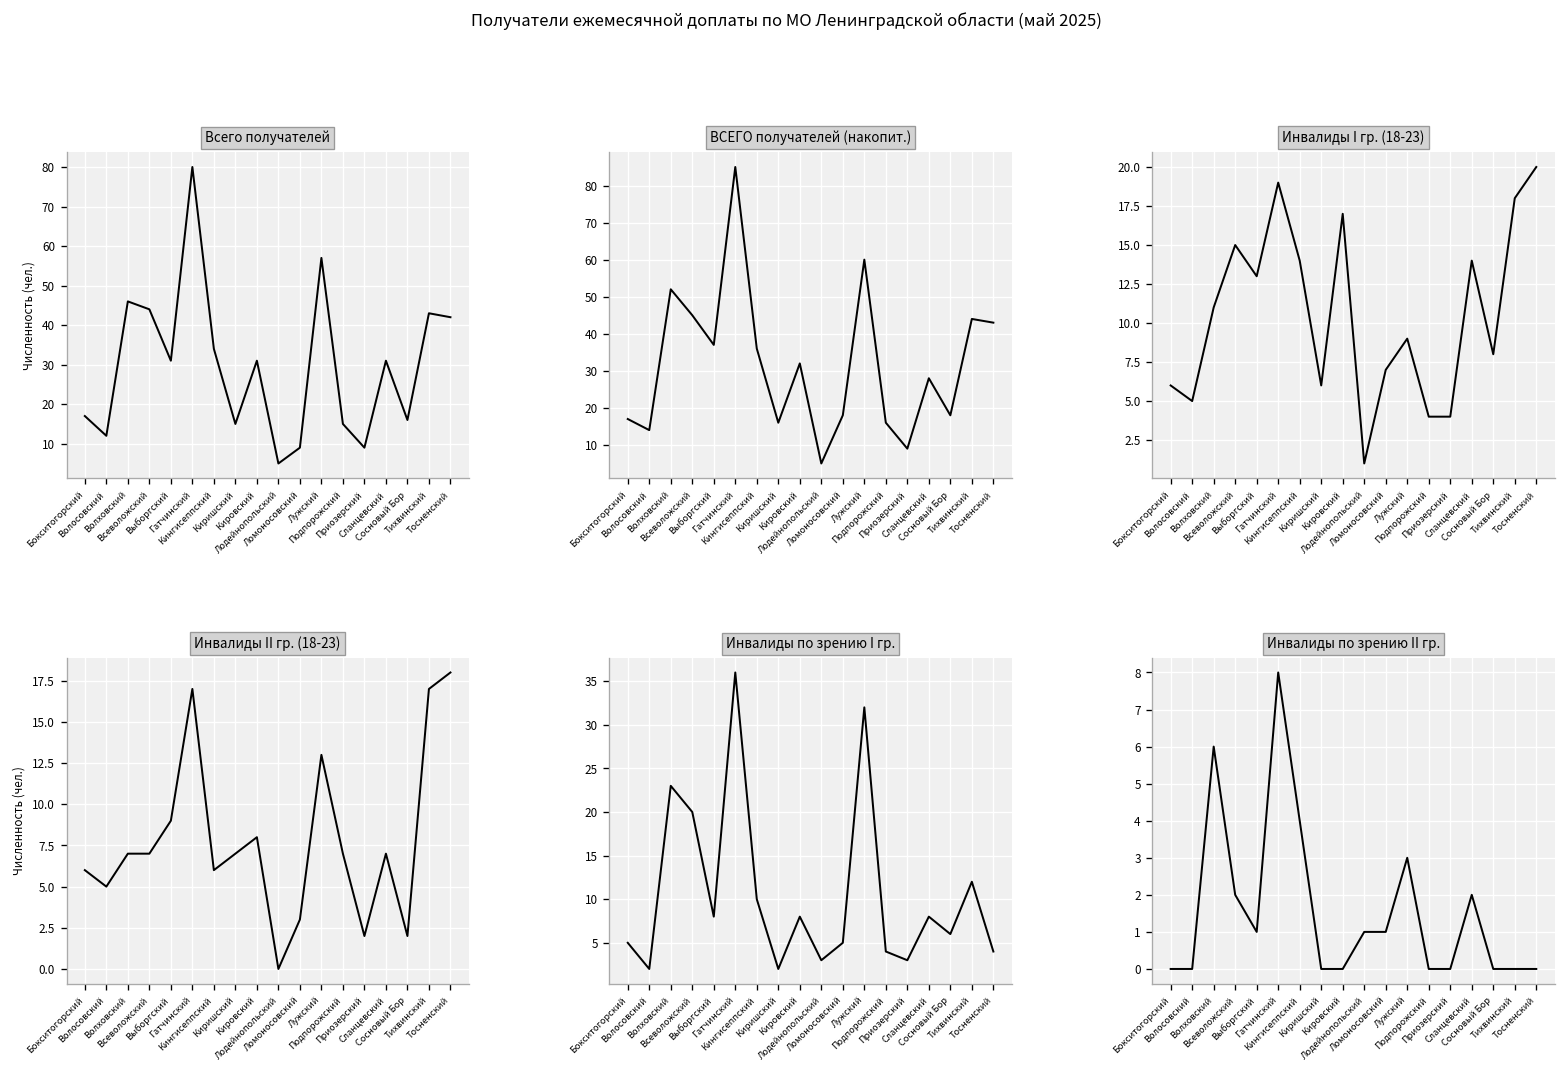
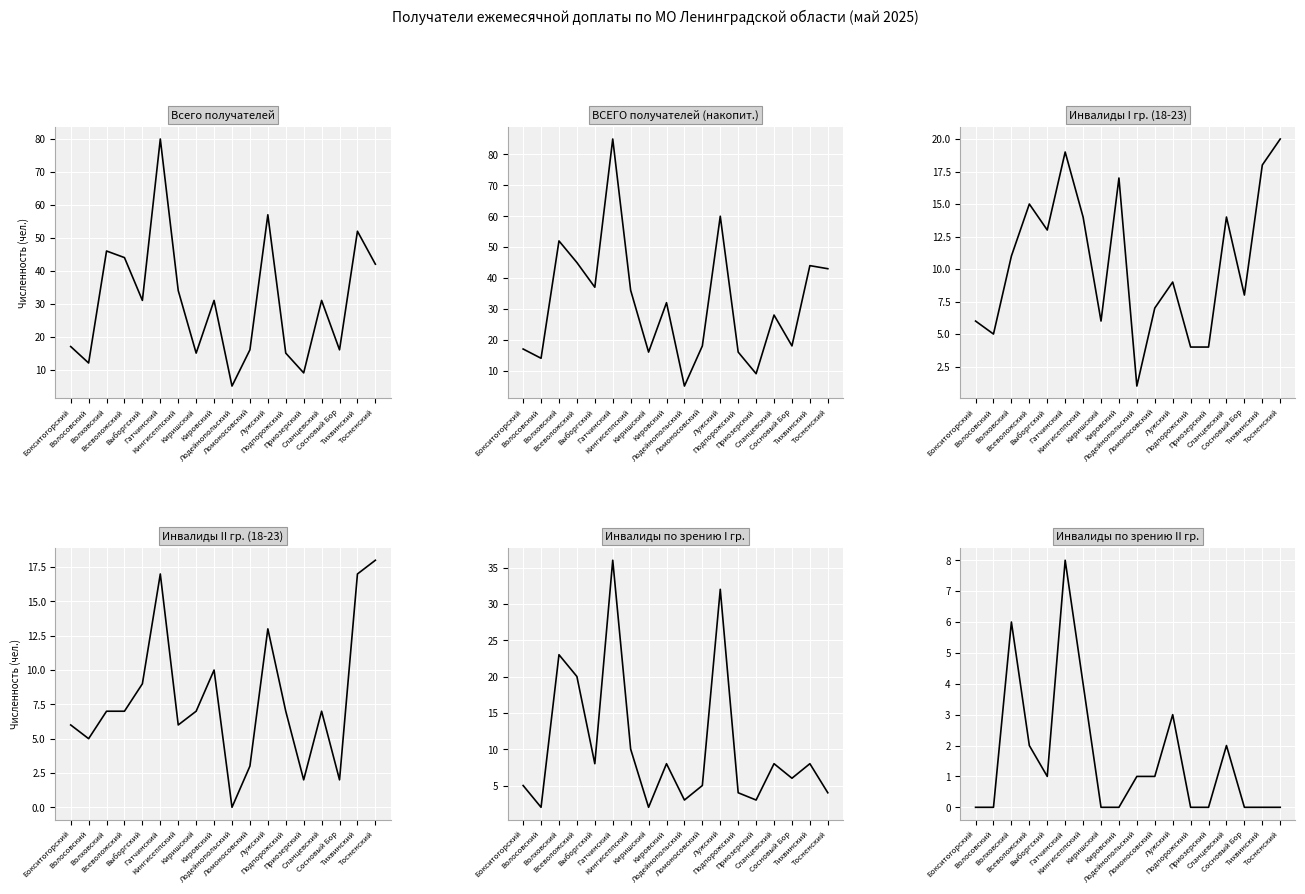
Всего получателей, Ломоносовский: 9 -> 16
Всего получателей, Тихвинский: 43 -> 52
Инвалиды II гр. (18-23), Кировский: 8 -> 10
Инвалиды по зрению I гр., Тихвинский: 12 -> 8
